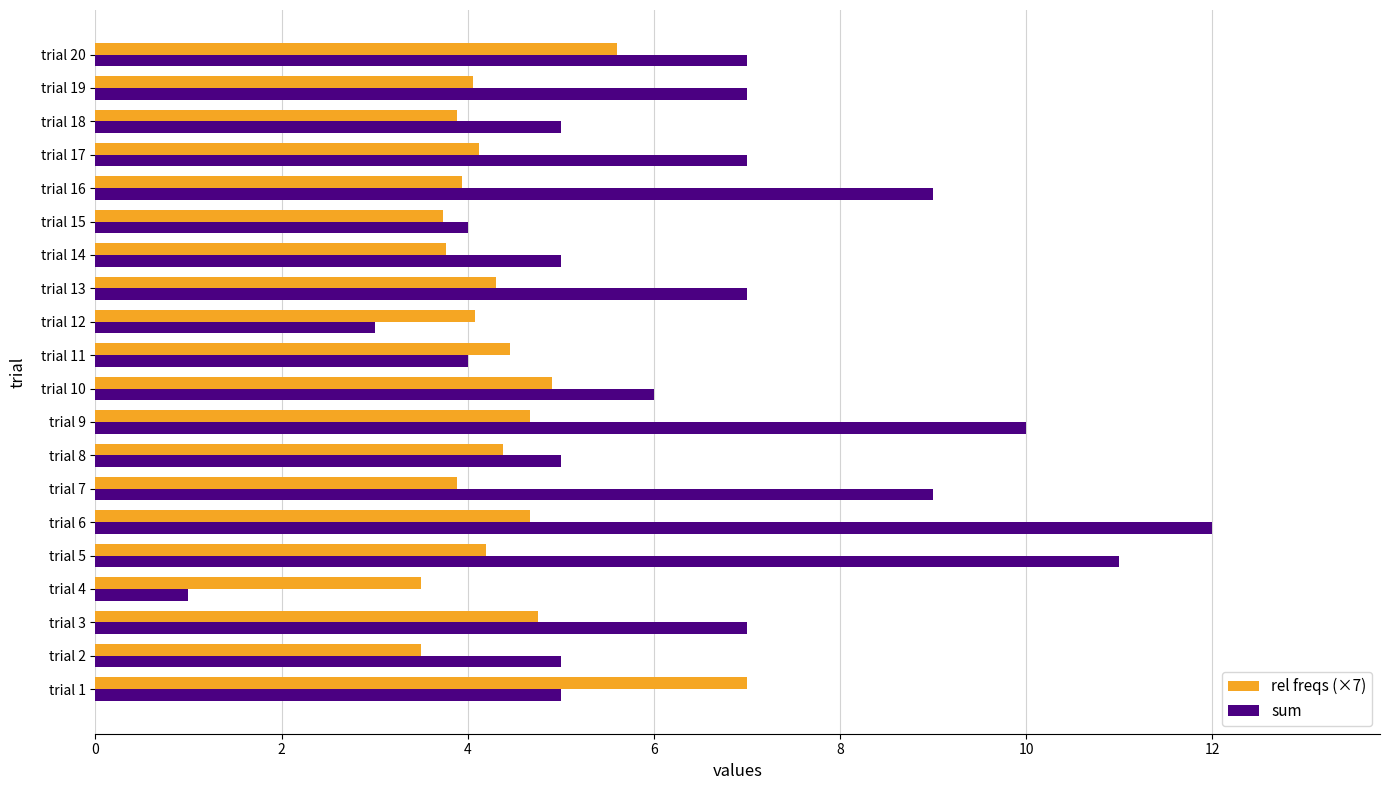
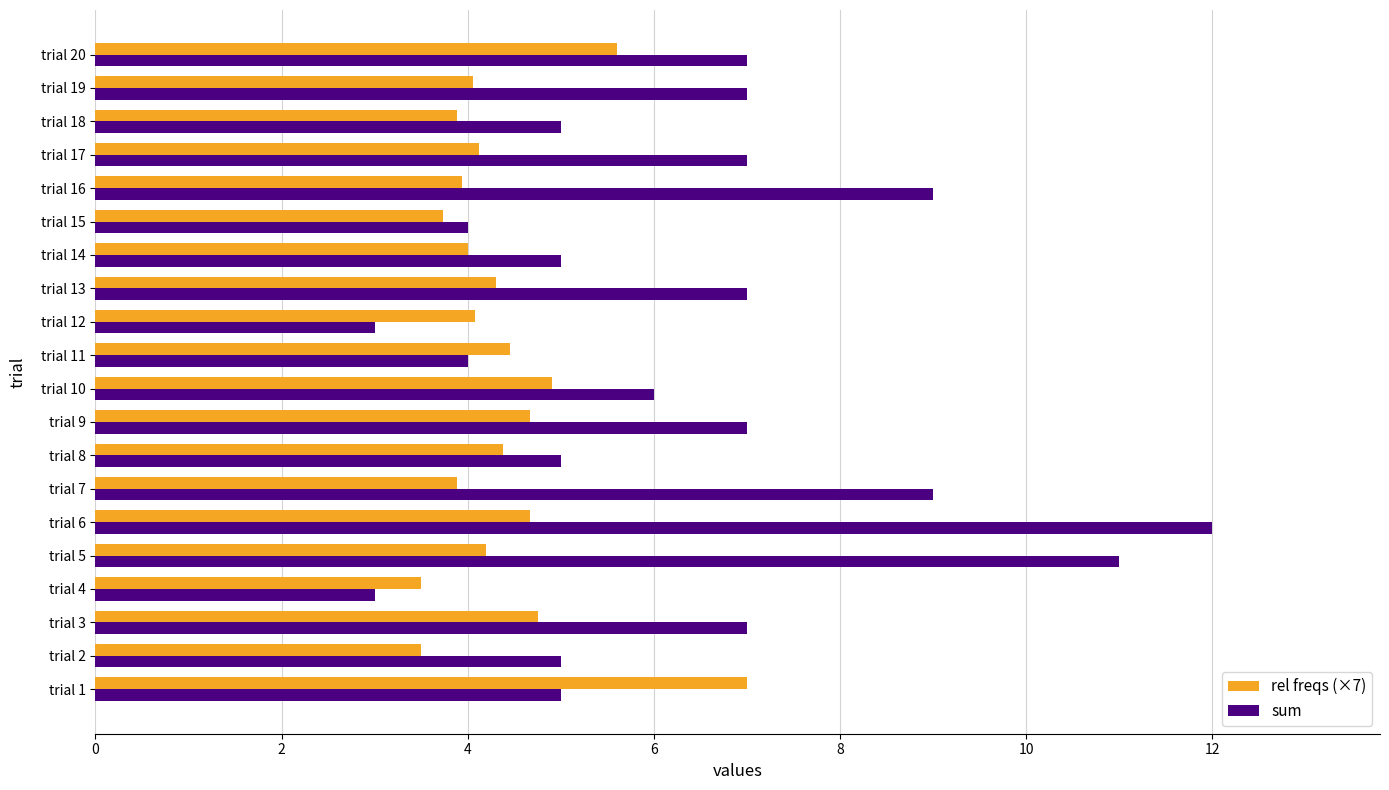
rel freqs (×7), trial 14: 3.8 -> 4.0
sum, trial 9: 10 -> 7
sum, trial 4: 1 -> 3
